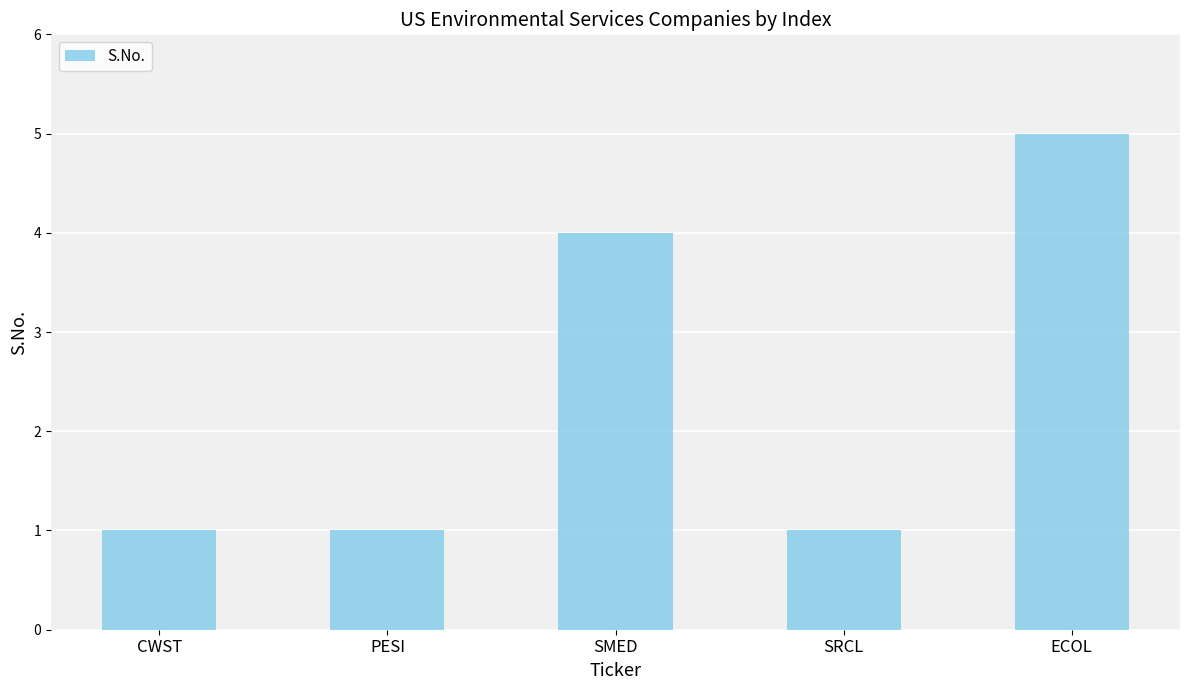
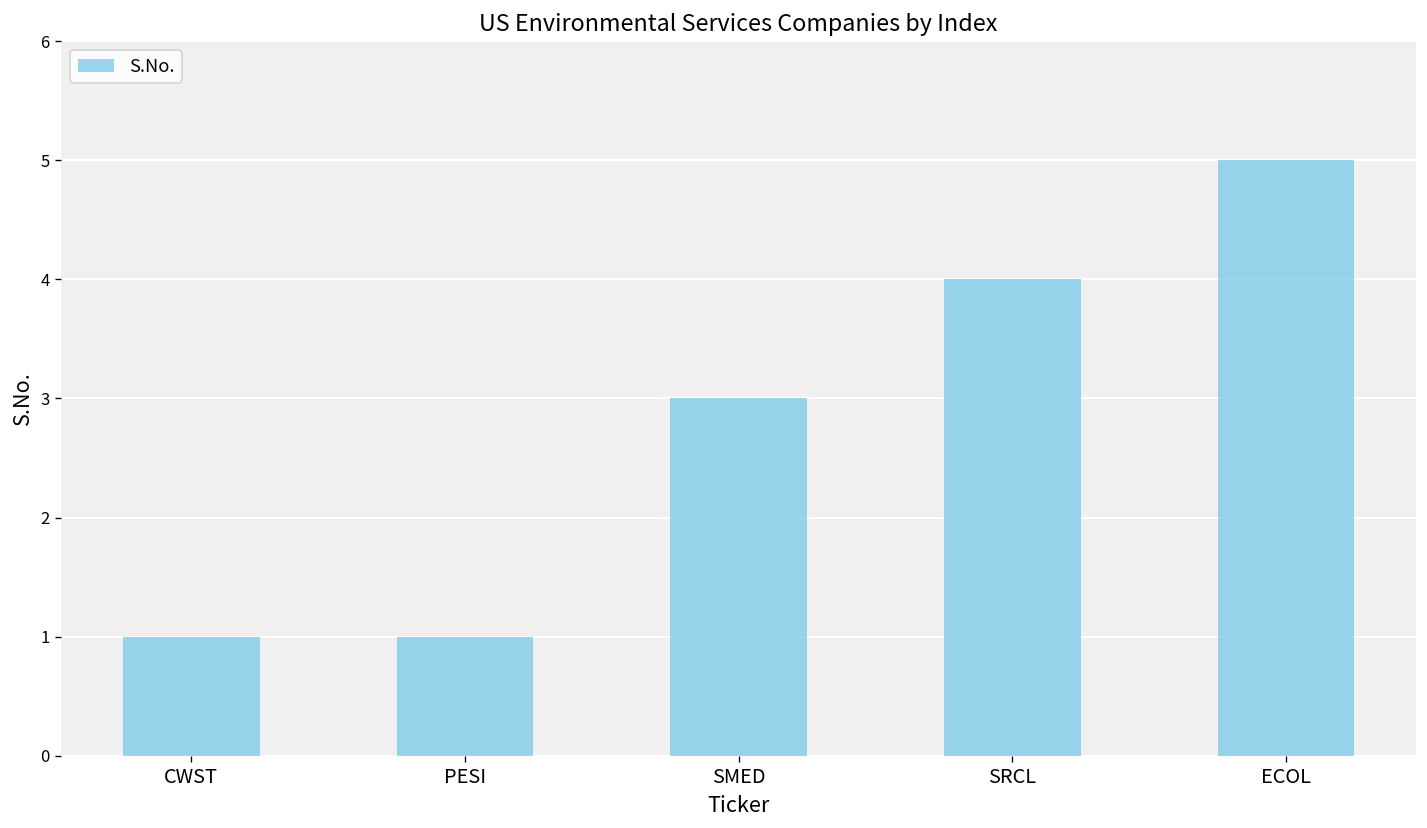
SMED: 4 -> 3
SRCL: 1 -> 4
